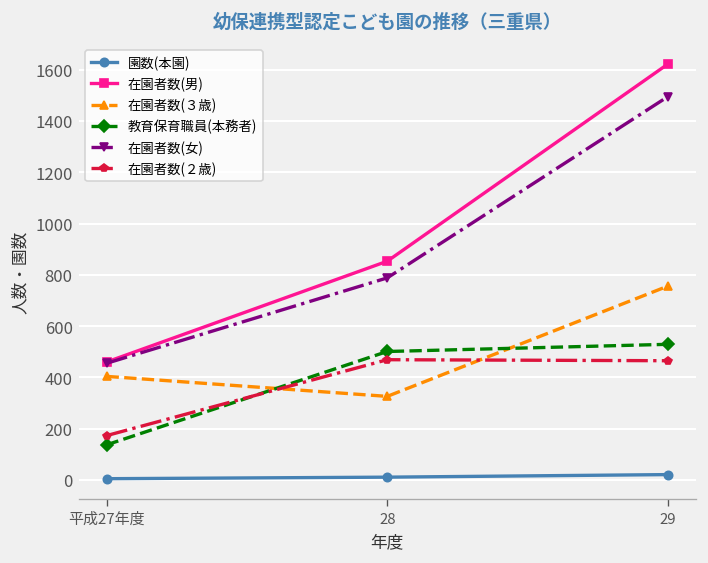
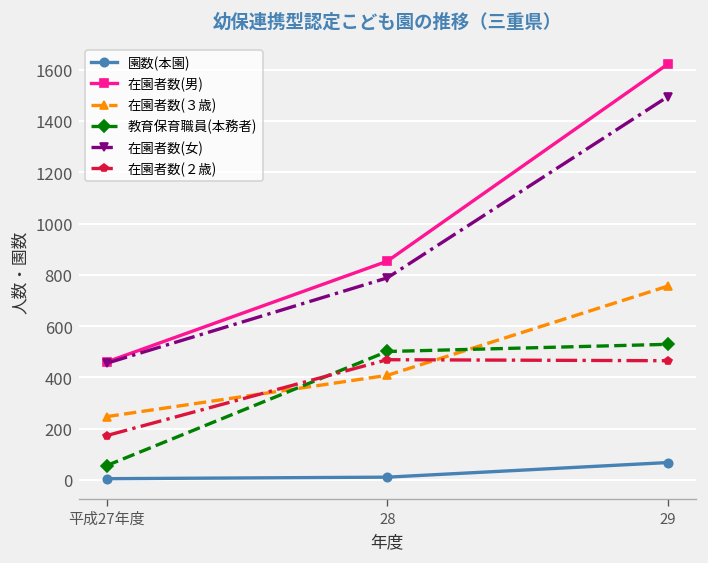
在園者数(３歳), 平成27年度: 400 -> 250
教育保育職員(本務者), 平成27年度: 140 -> 60
在園者数(３歳), 28: 330 -> 410
園数(本園), 29: 20 -> 70
